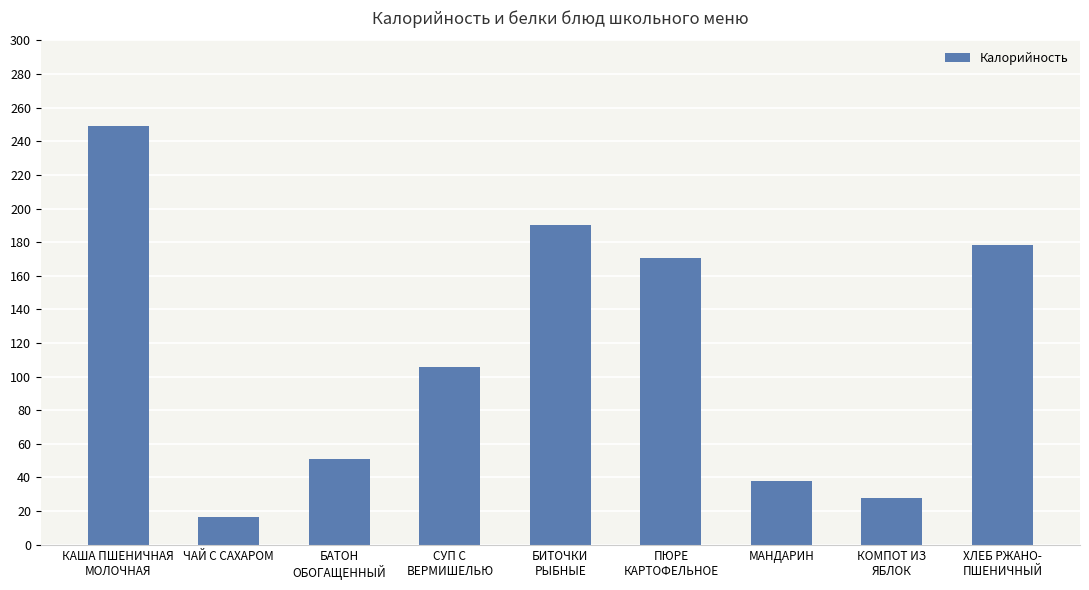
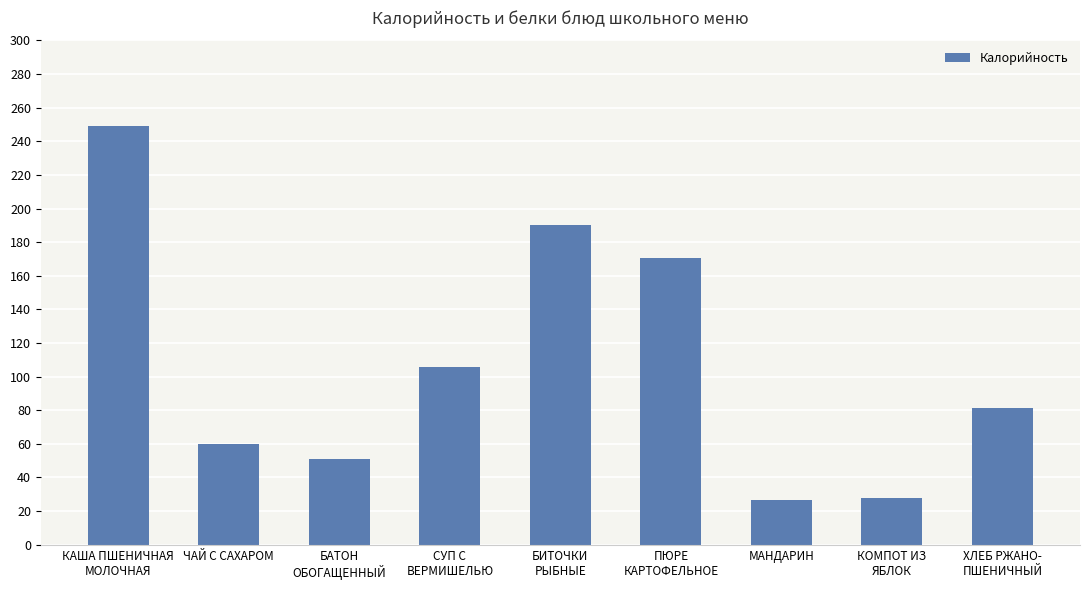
ЧАЙ С САХАРОМ: 17 -> 60
МАНДАРИН: 38 -> 27
ХЛЕБ РЖАНО- ПШЕНИЧНЫЙ: 179 -> 82
